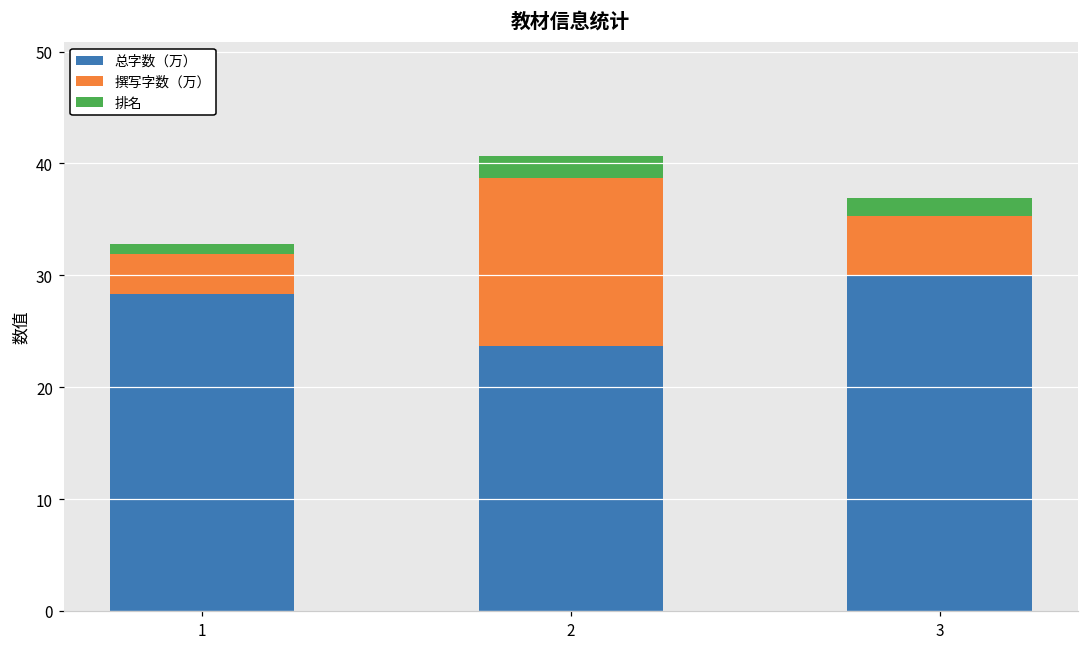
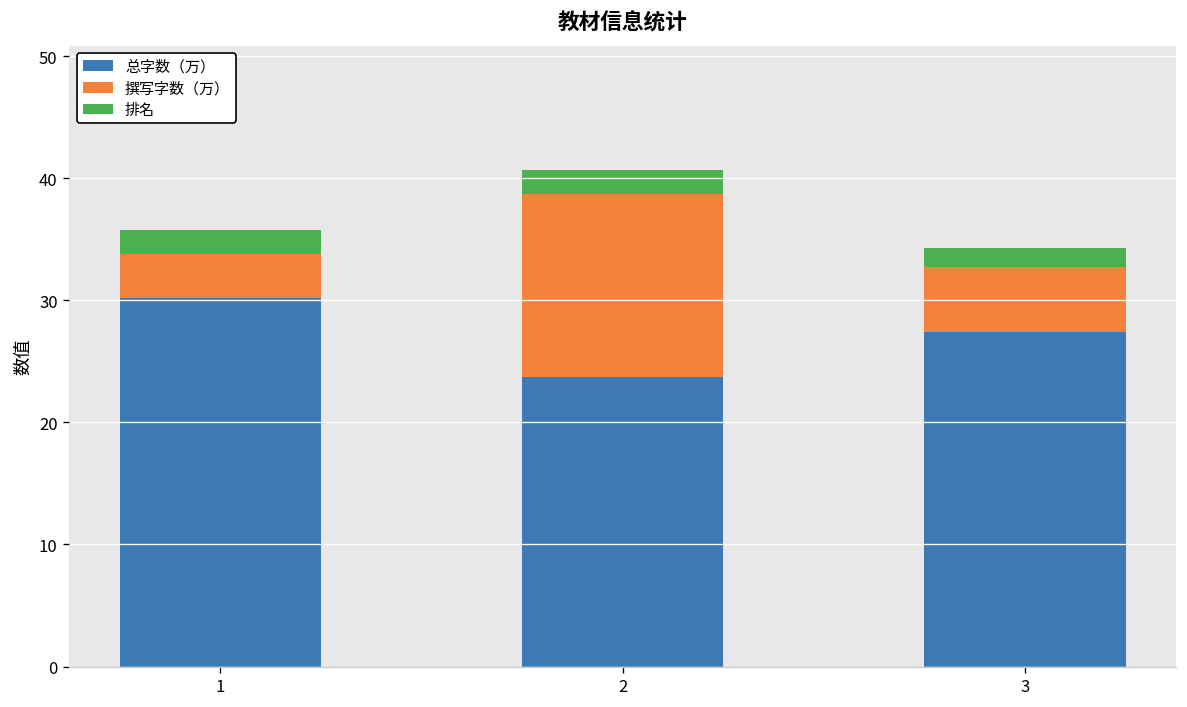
总字数（万）, 1: 28.3 -> 30.2
排名, 1: 0.9 -> 2.0
总字数（万）, 3: 30.0 -> 27.4
